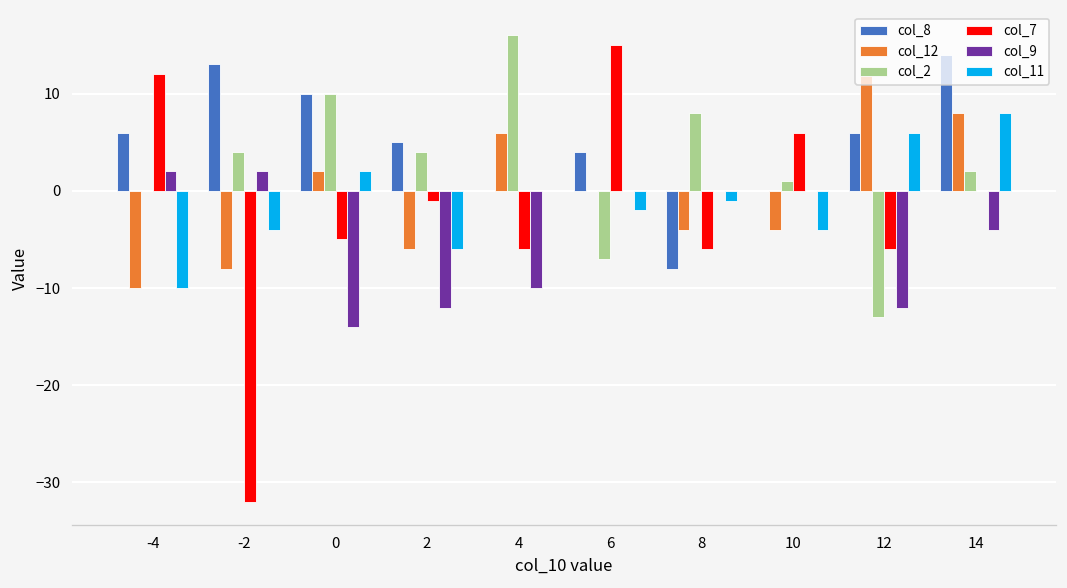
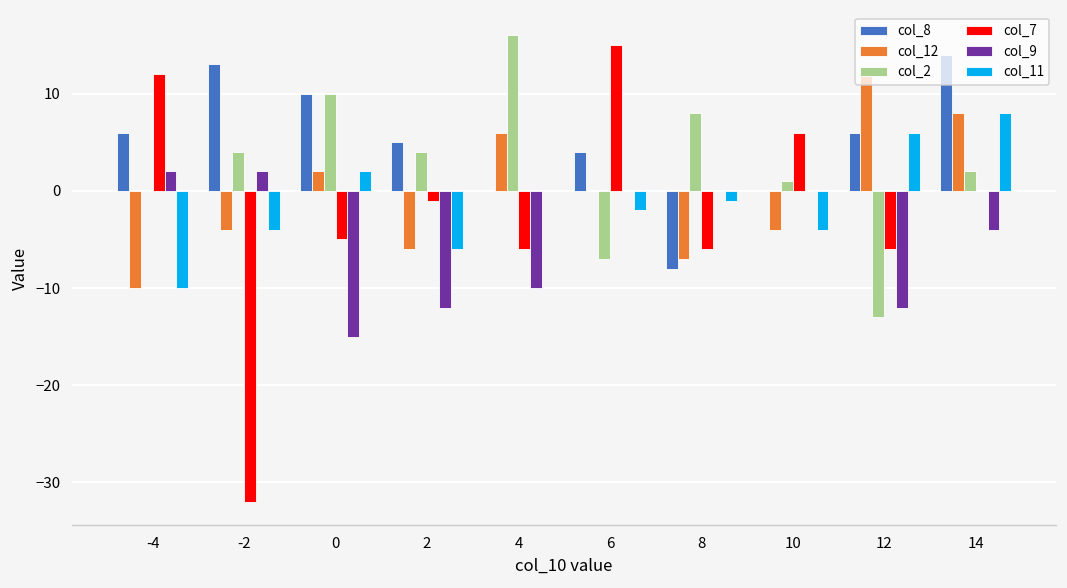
col_12, -2: -8 -> -4
col_9, 0: -14 -> -15
col_12, 8: -4 -> -7
